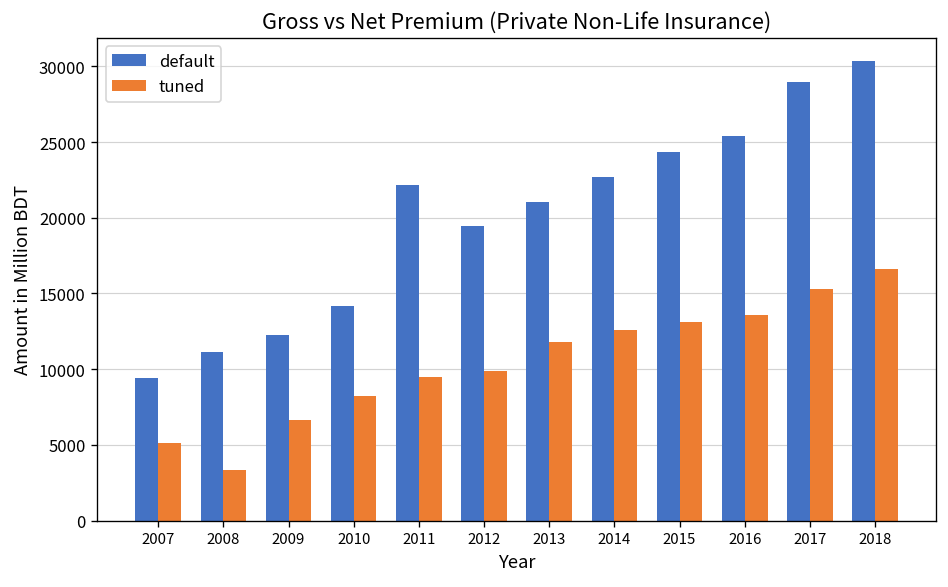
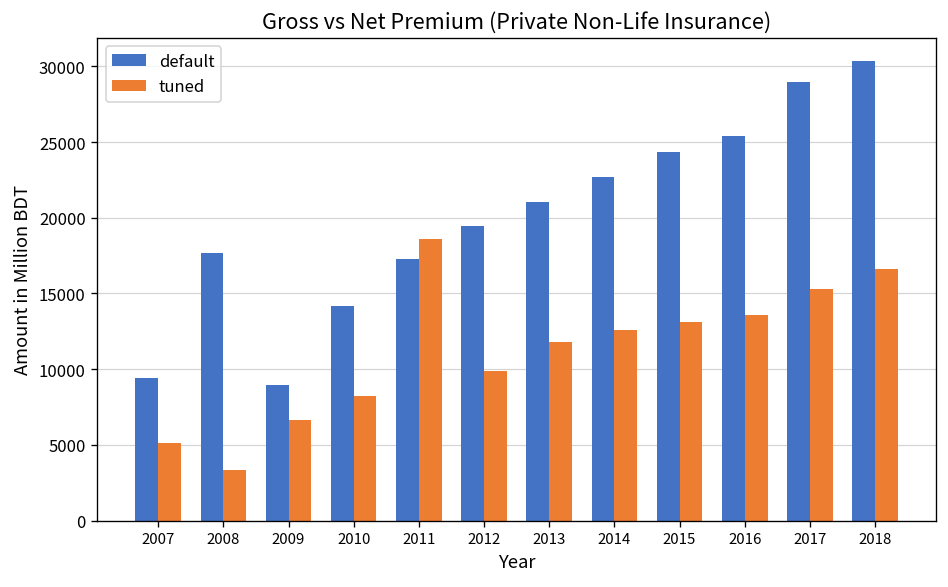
default, 2008: 11200 -> 17600
default, 2009: 12300 -> 8900
default, 2011: 22200 -> 17300
tuned, 2011: 9500 -> 18600
